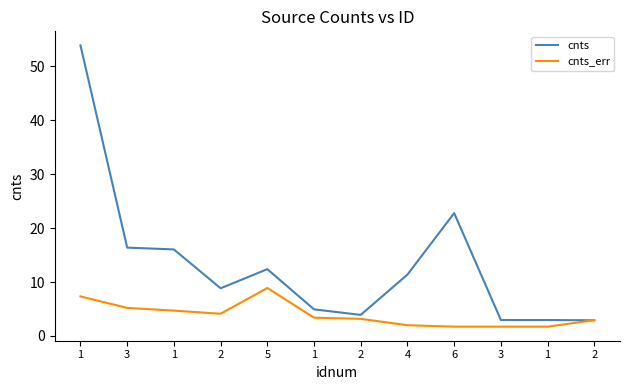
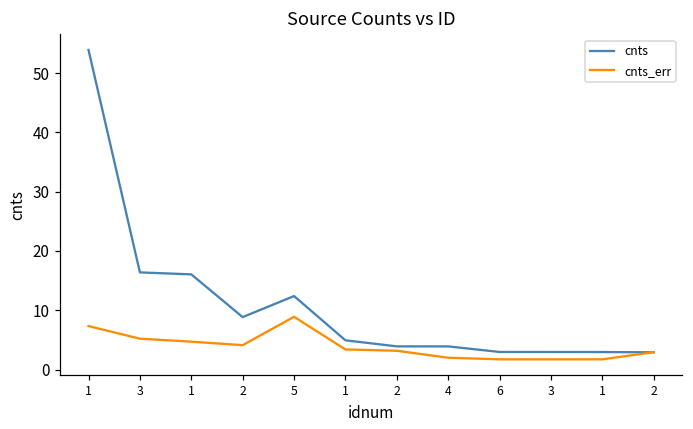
cnts, 4: 11 -> 4
cnts, 6: 23 -> 3
